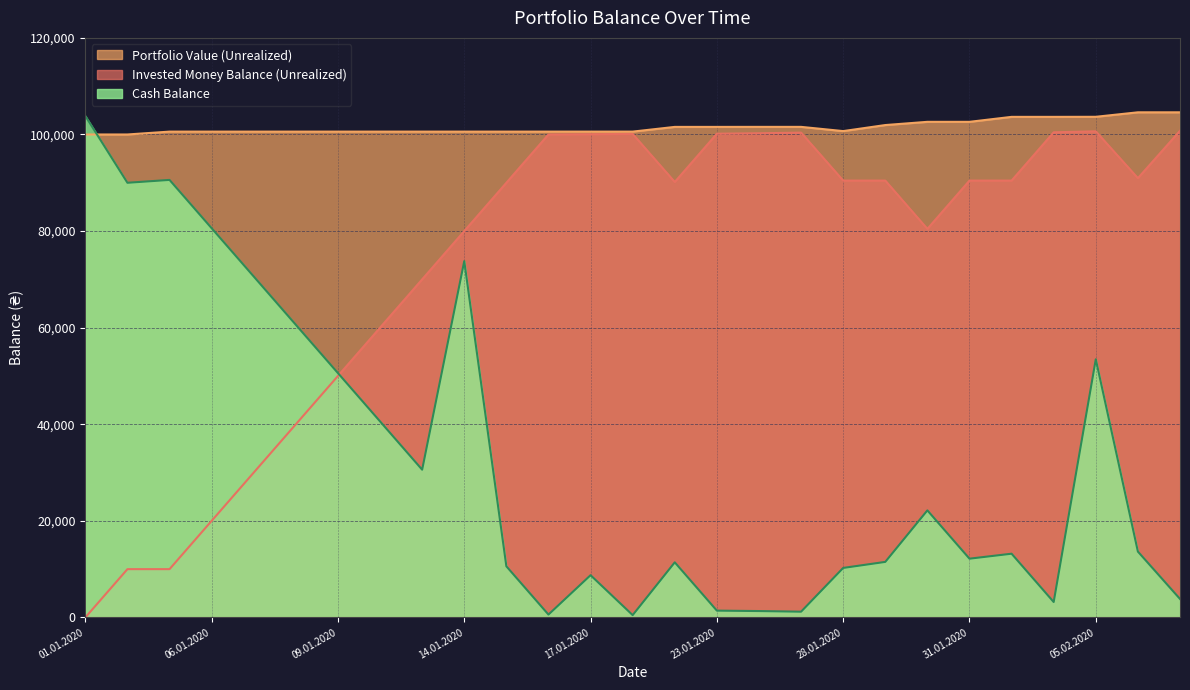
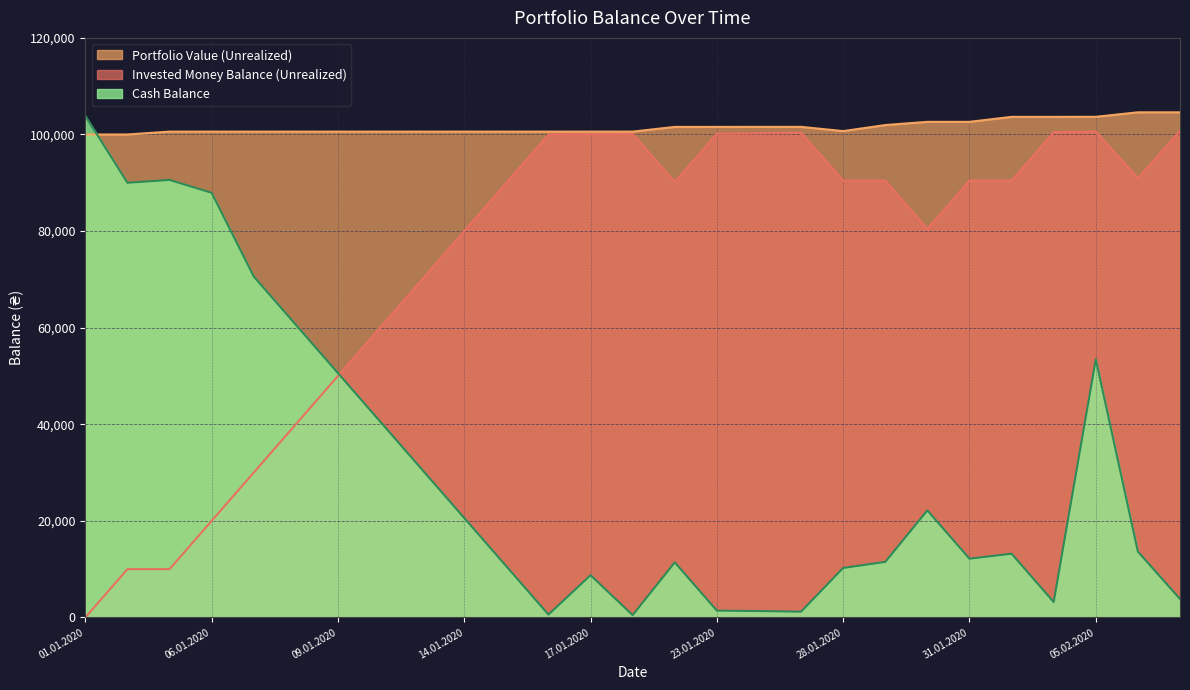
Cash Balance, 06.01.2020: 81,000 -> 88,000
Cash Balance, 14.01.2020: 74,000 -> 21,000
